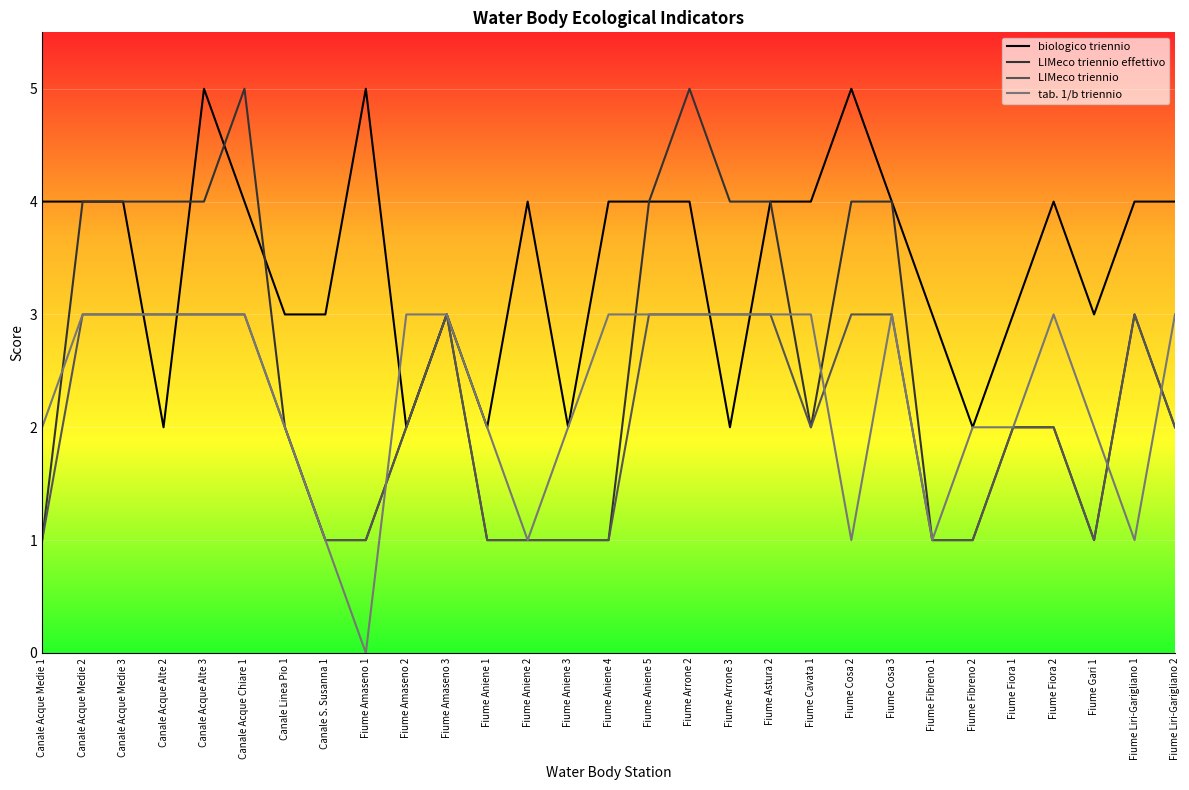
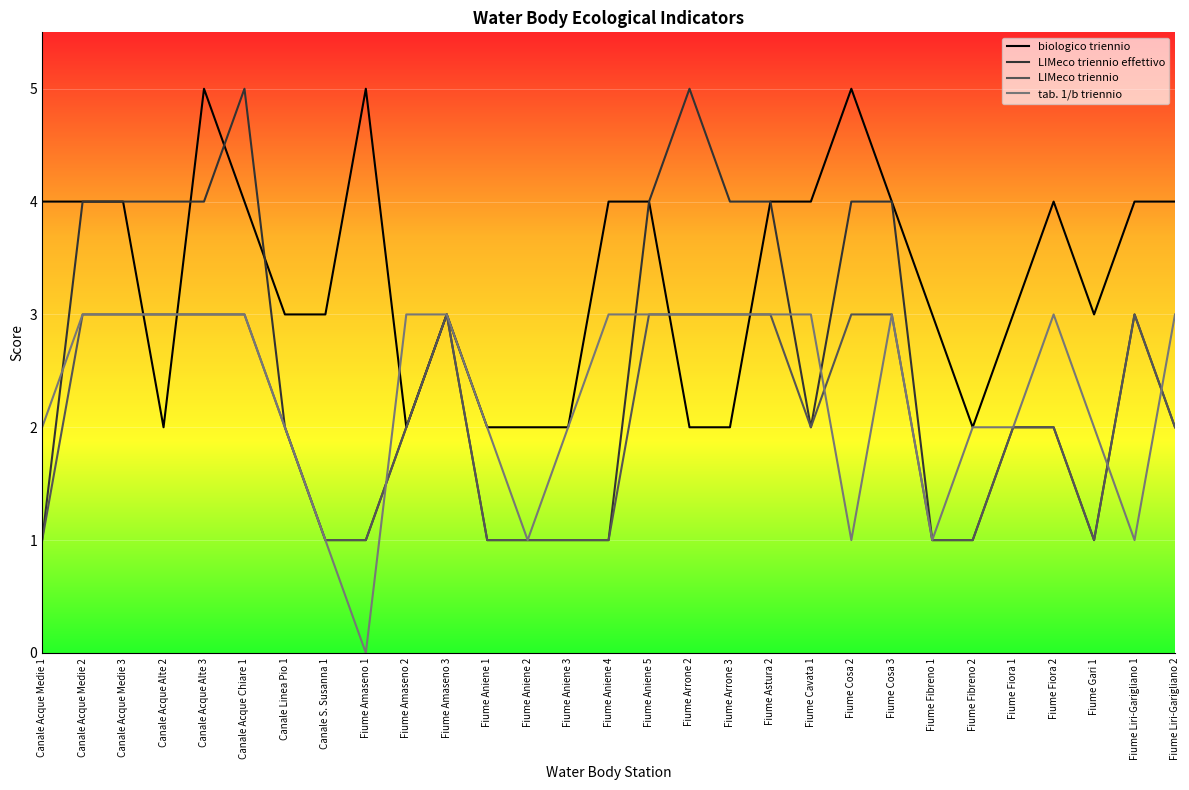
biologico triennio, Fiume Aniene 2: 4 -> 2
biologico triennio, Fiume Arrone 2: 4 -> 2
